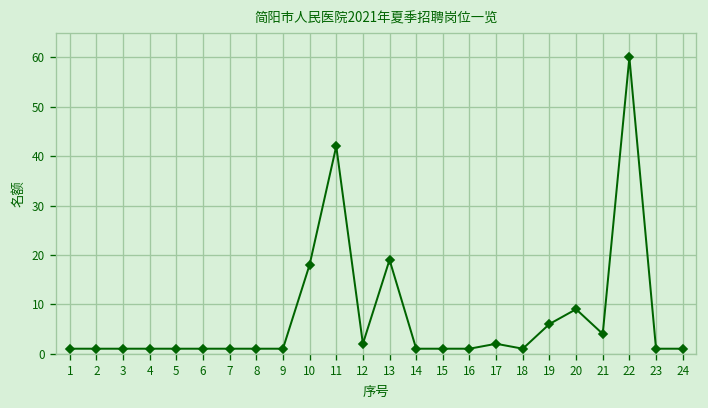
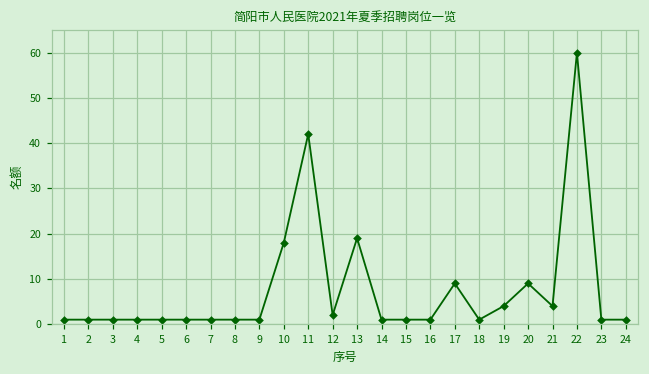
17: 2 -> 9
19: 6 -> 4
